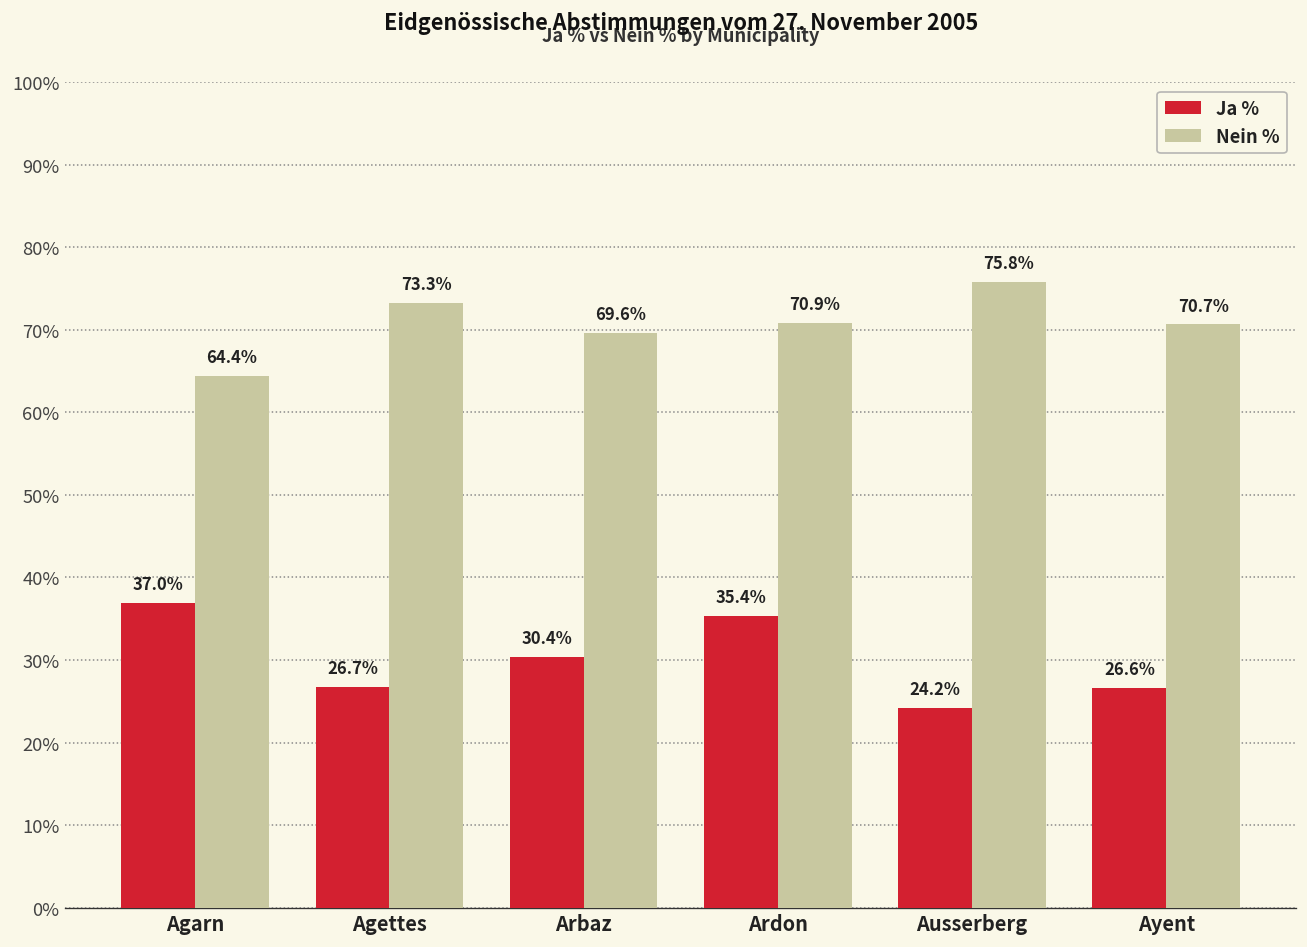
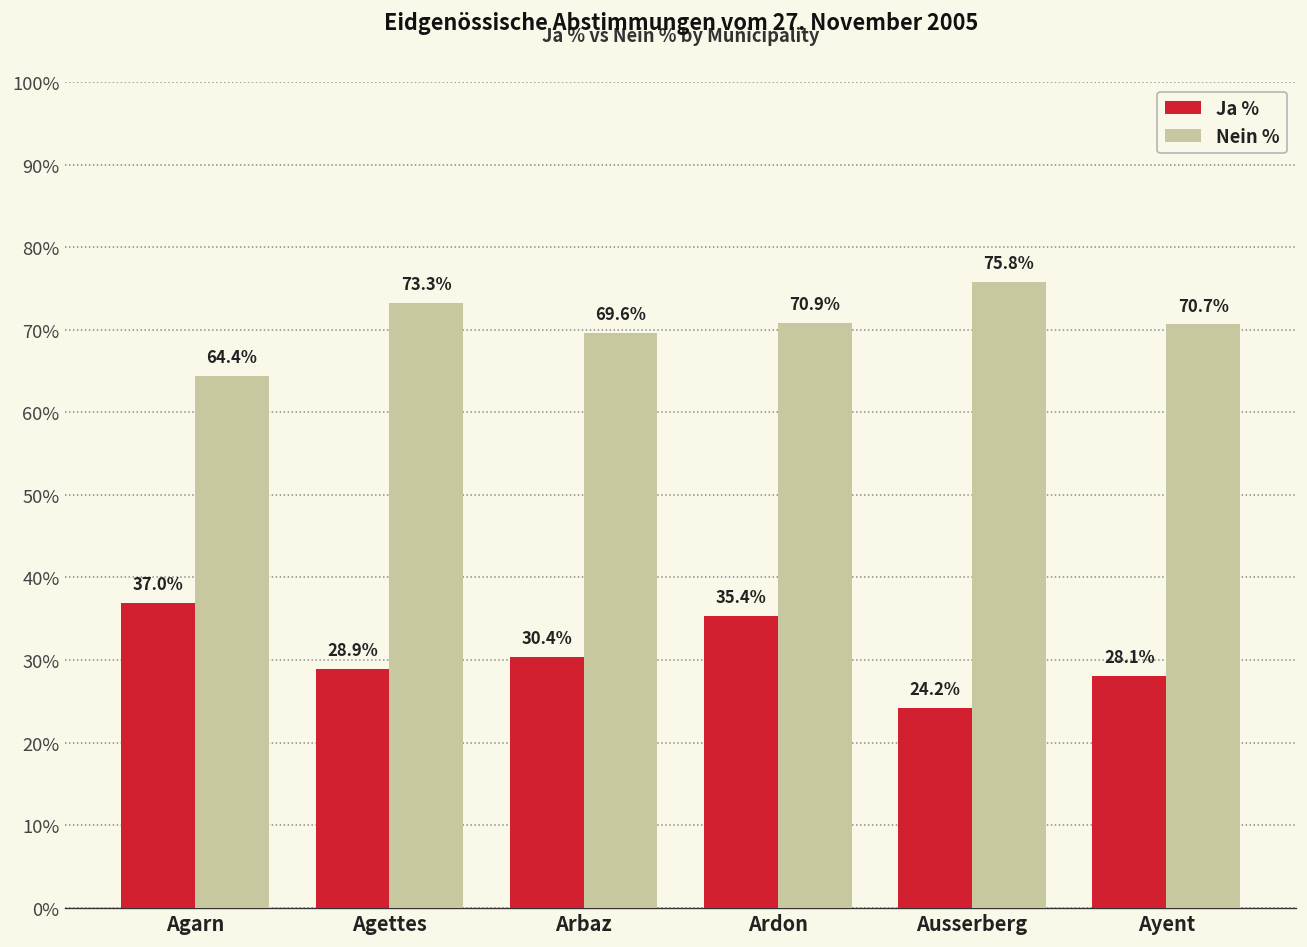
Ja %, Agettes: 26.7% -> 28.9%
Ja %, Ayent: 26.6% -> 28.1%
